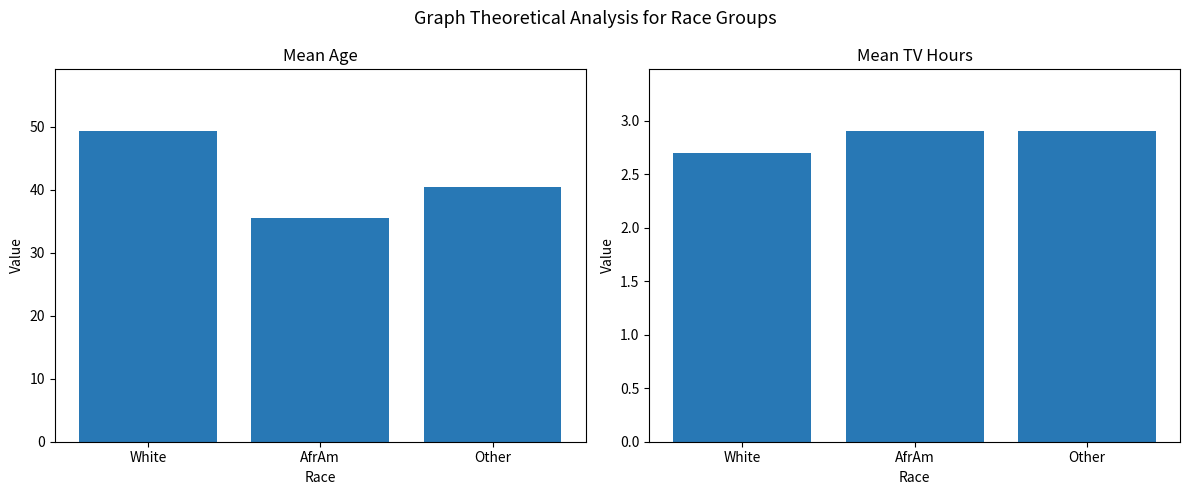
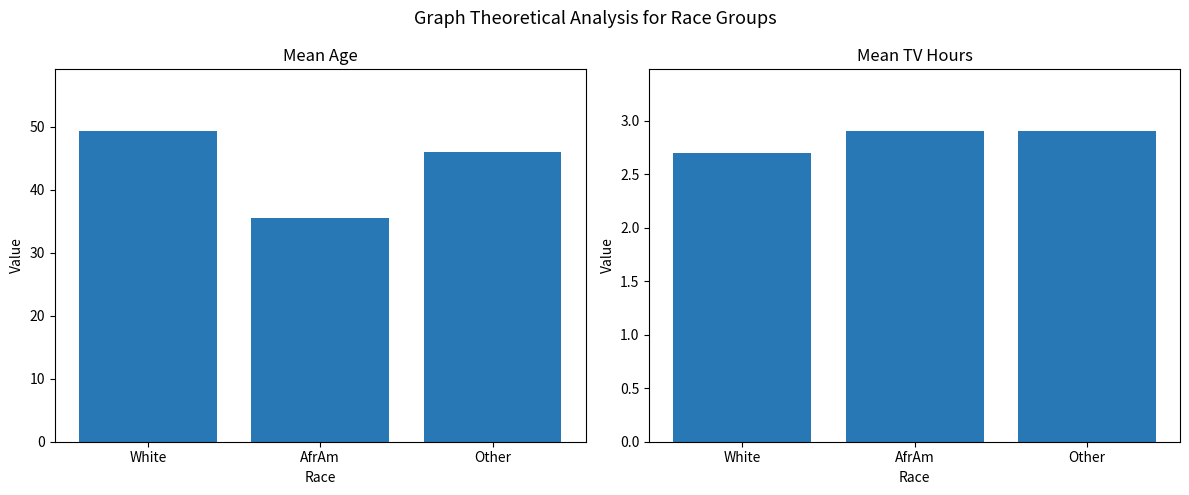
Mean Age, Other: 41 -> 46
